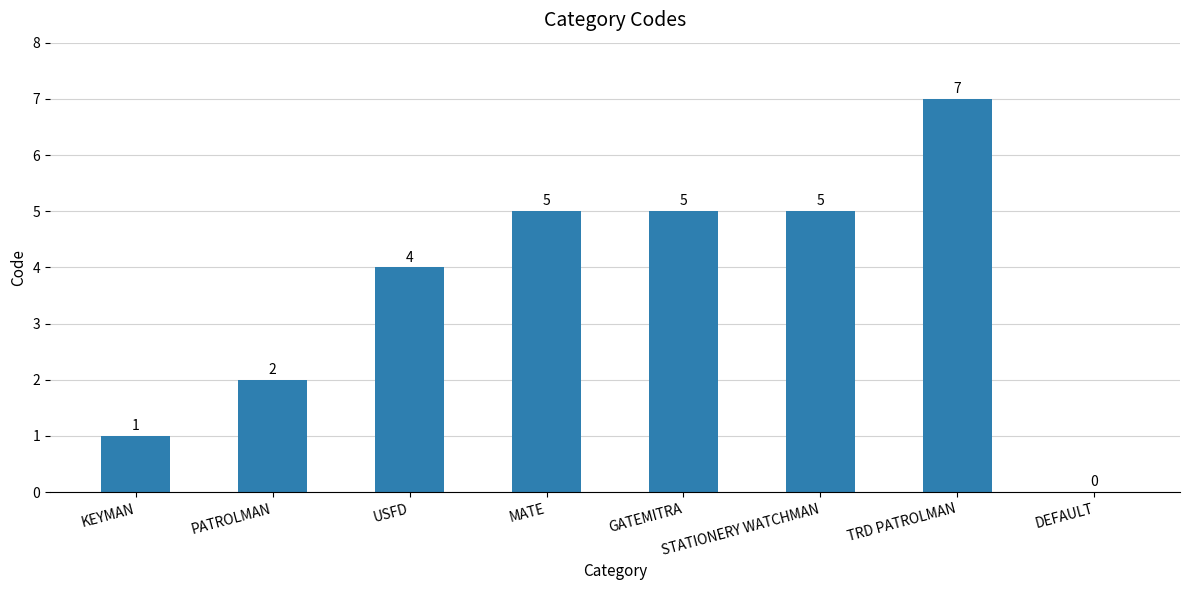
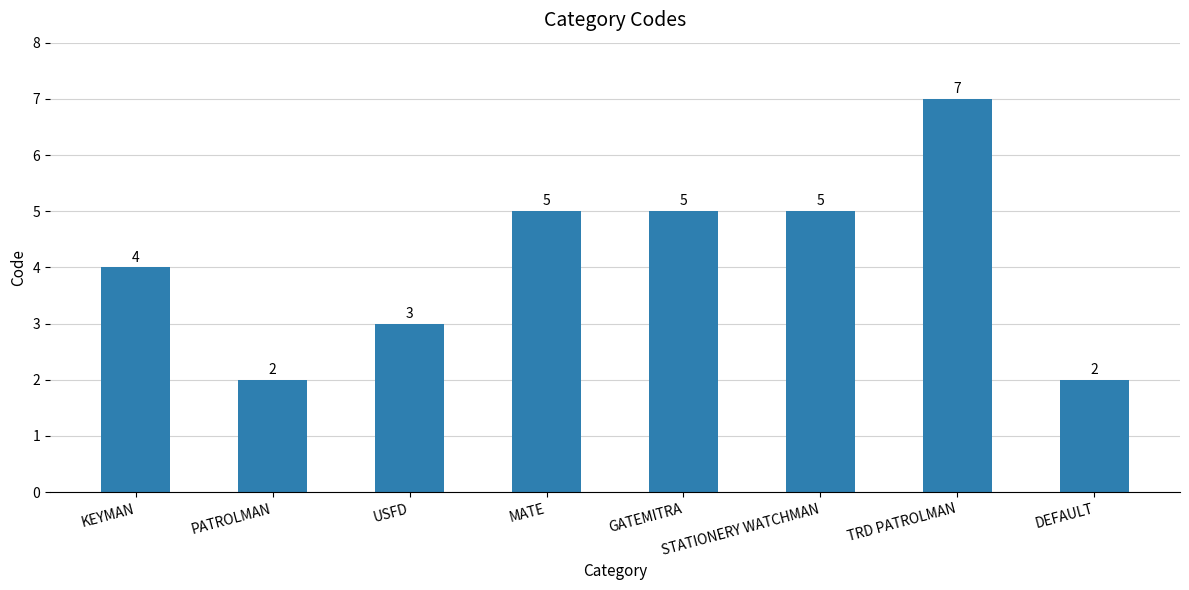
KEYMAN: 1 -> 4
USFD: 4 -> 3
DEFAULT: 0 -> 2
